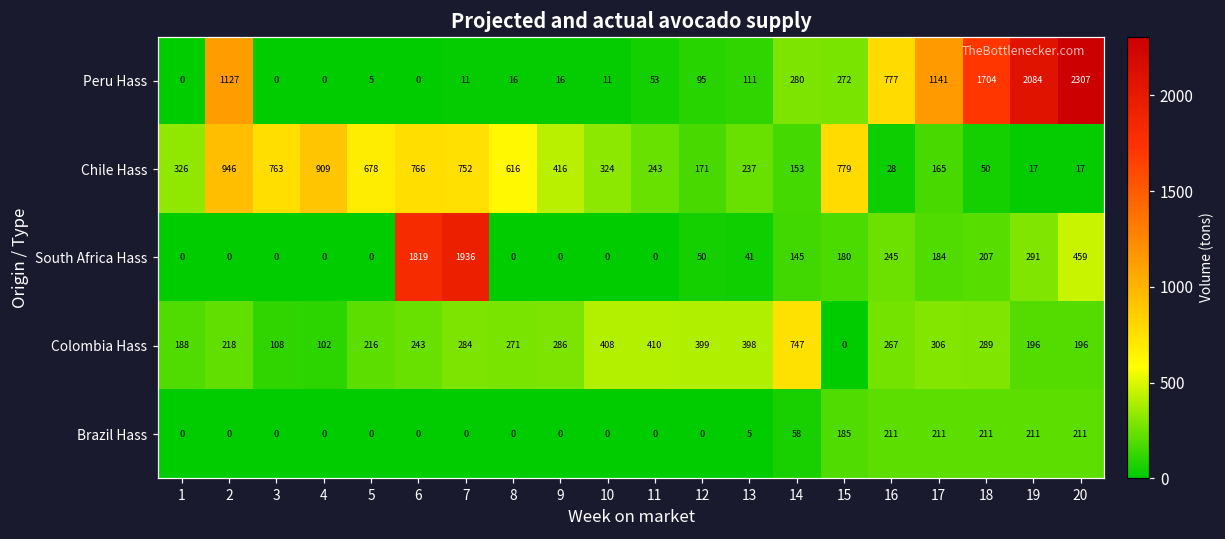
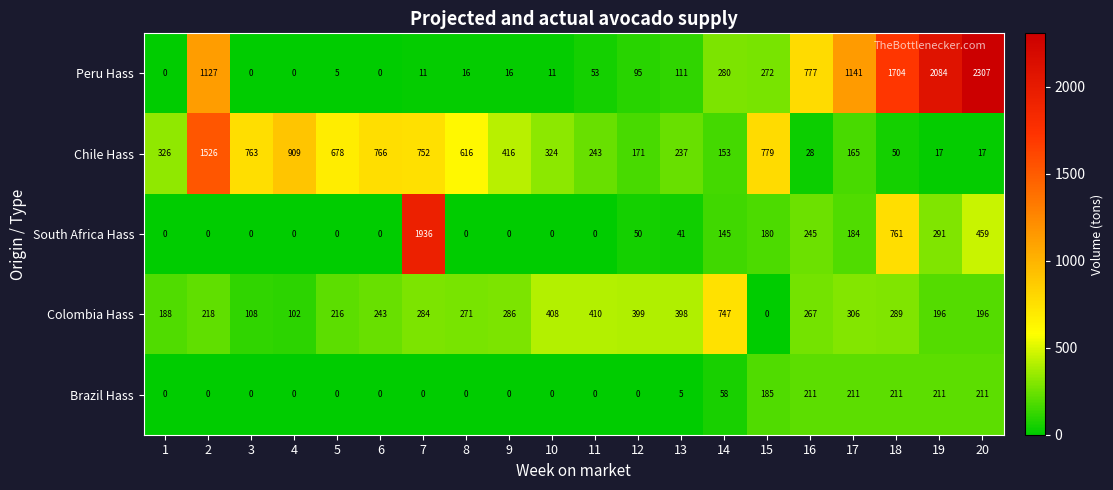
Chile Hass, 2: 946 -> 1526
South Africa Hass, 6: 1819 -> 0
South Africa Hass, 18: 207 -> 761
